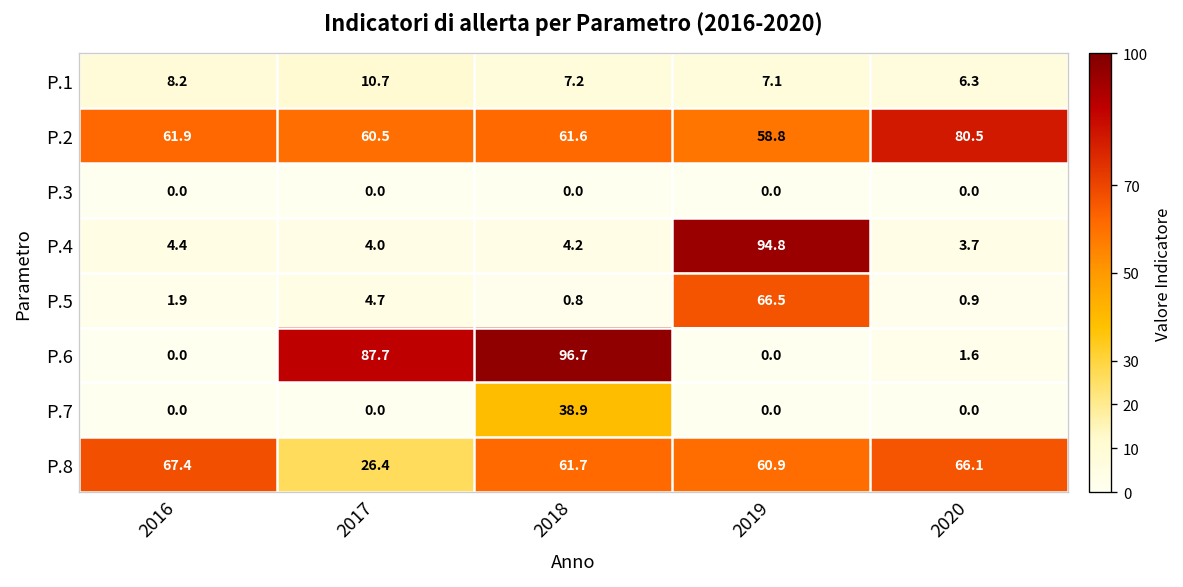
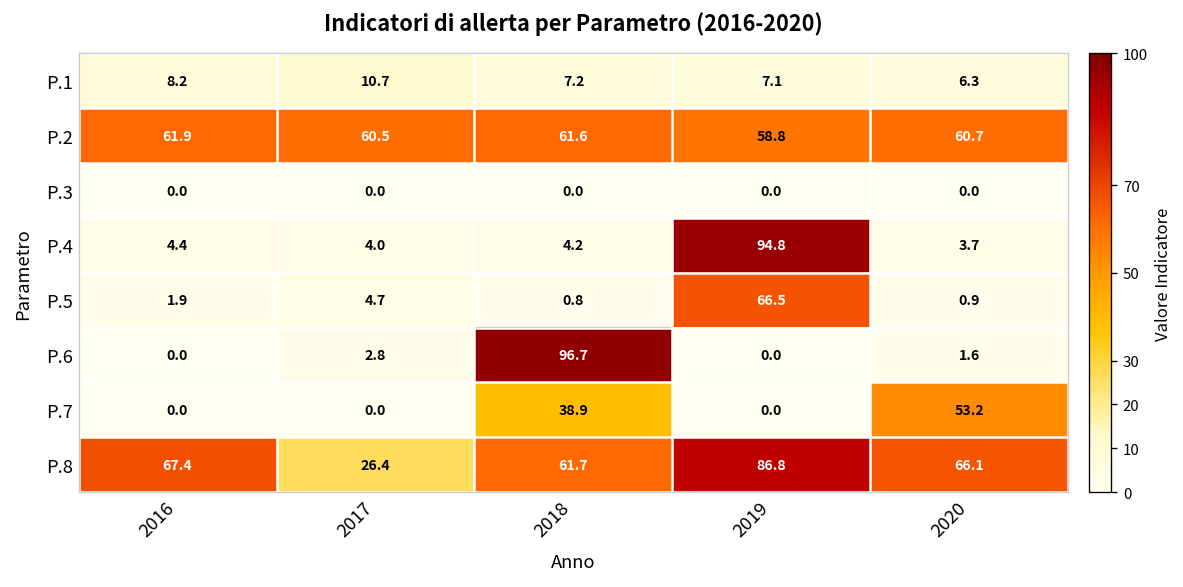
P.2, 2020: 80.5 -> 60.7
P.6, 2017: 87.7 -> 2.8
P.7, 2020: 0.0 -> 53.2
P.8, 2019: 60.9 -> 86.8
